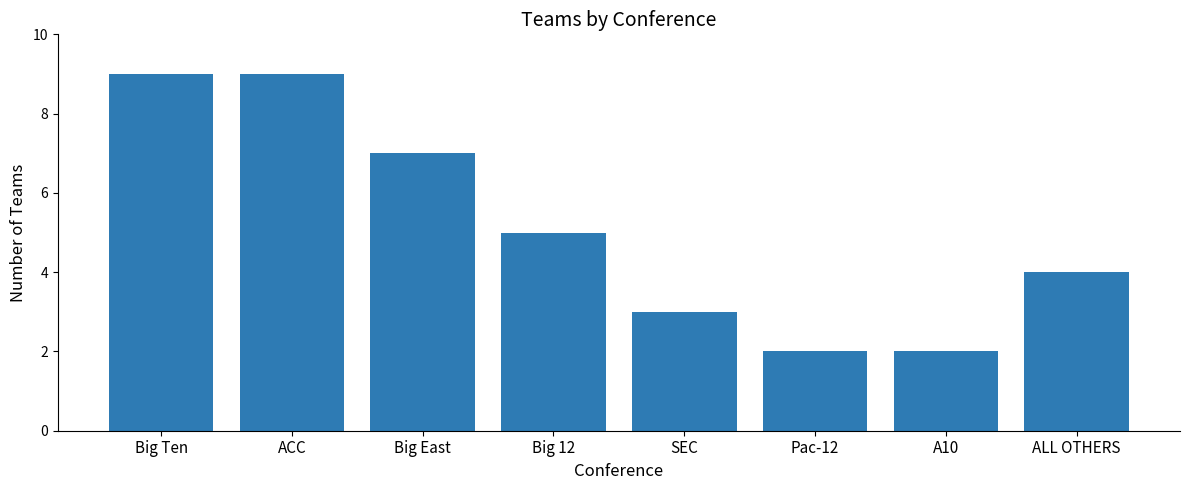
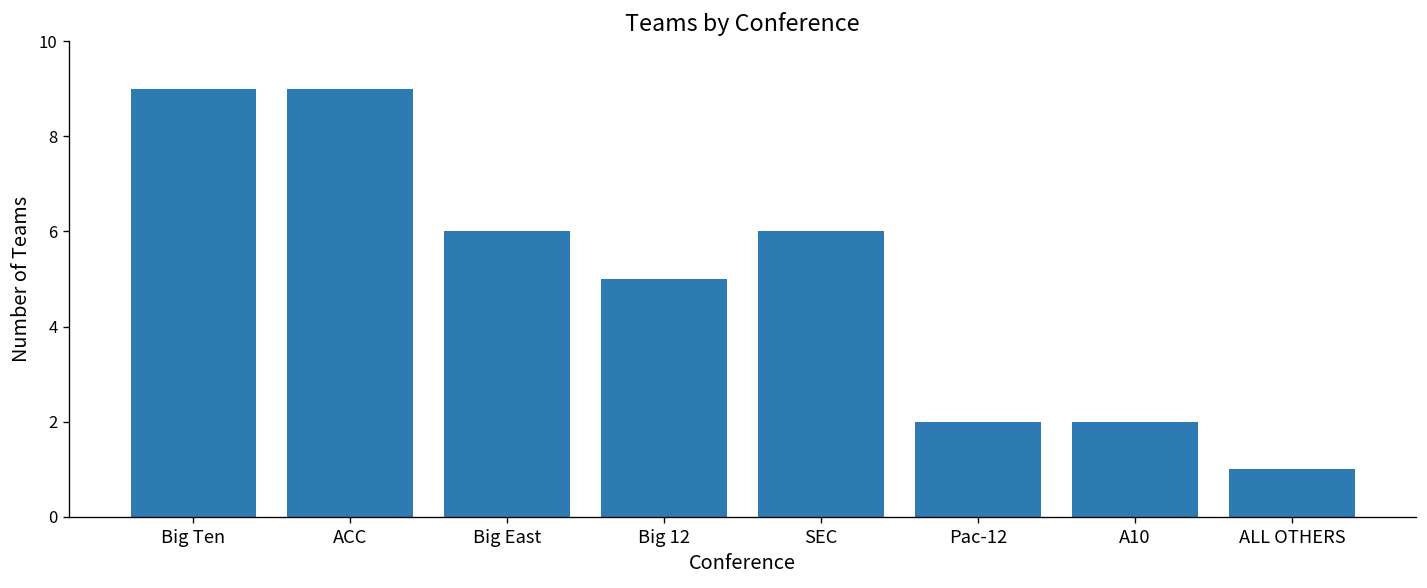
Big East: 7 -> 6
SEC: 3 -> 6
ALL OTHERS: 4 -> 1
